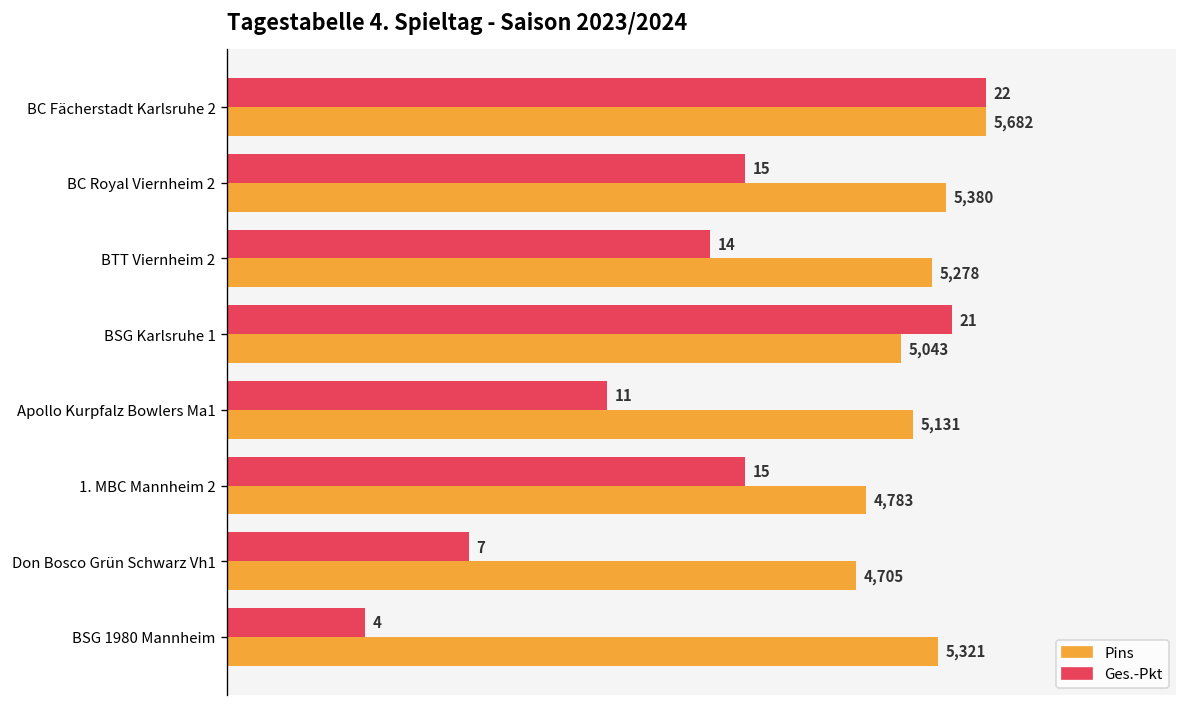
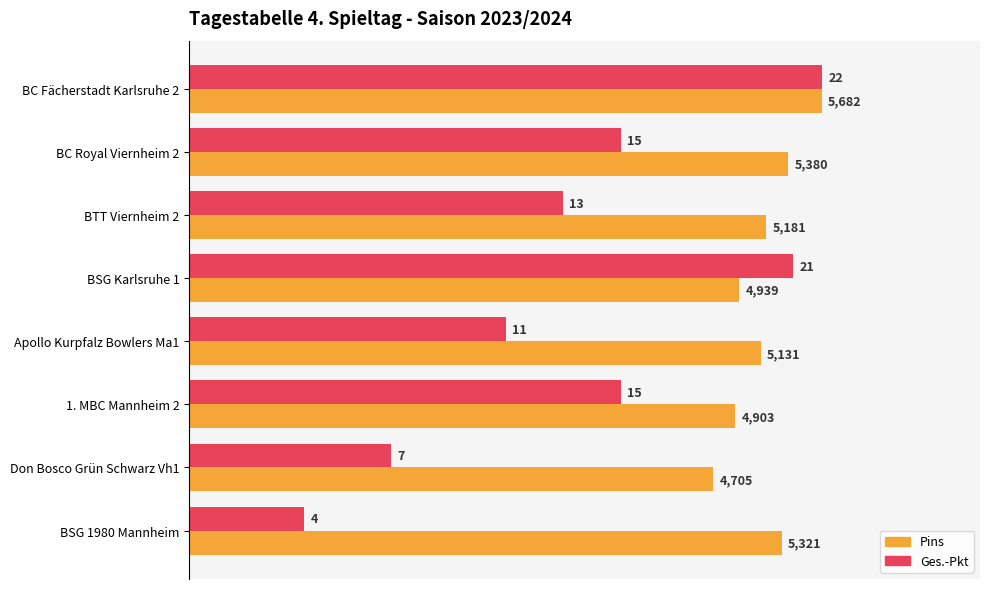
Ges.-Pkt, BTT Viernheim 2: 14 -> 13
Pins, BTT Viernheim 2: 5,278 -> 5,181
Pins, BSG Karlsruhe 1: 5,043 -> 4,939
Pins, 1. MBC Mannheim 2: 4,783 -> 4,903
